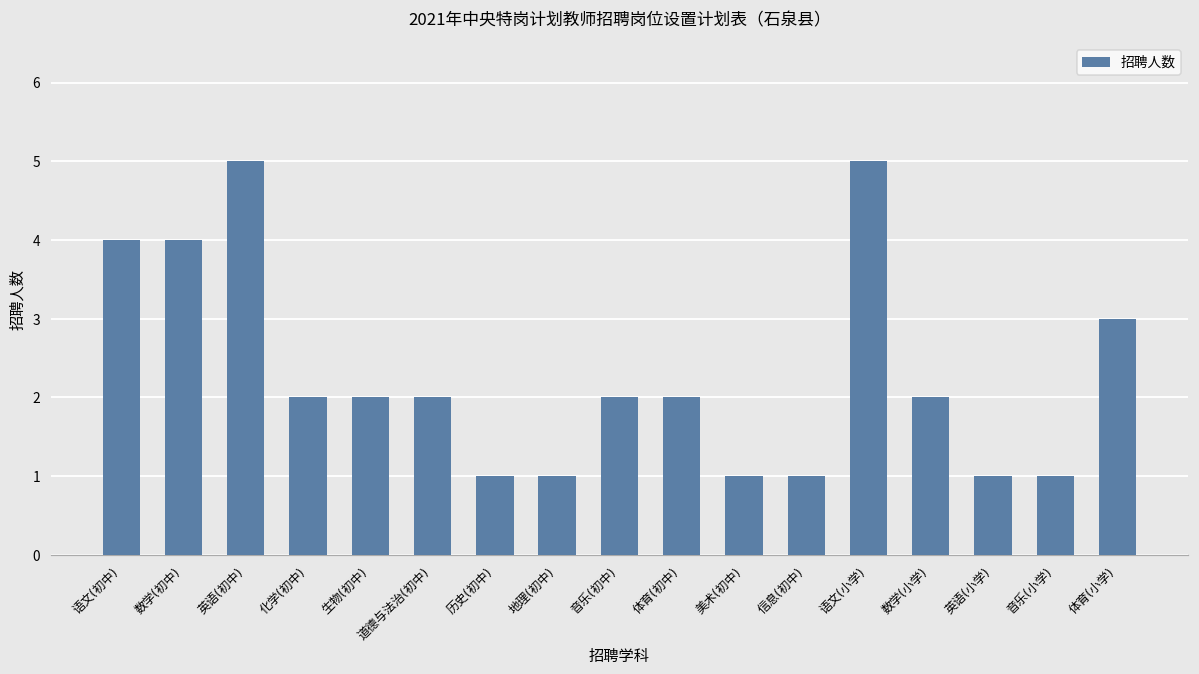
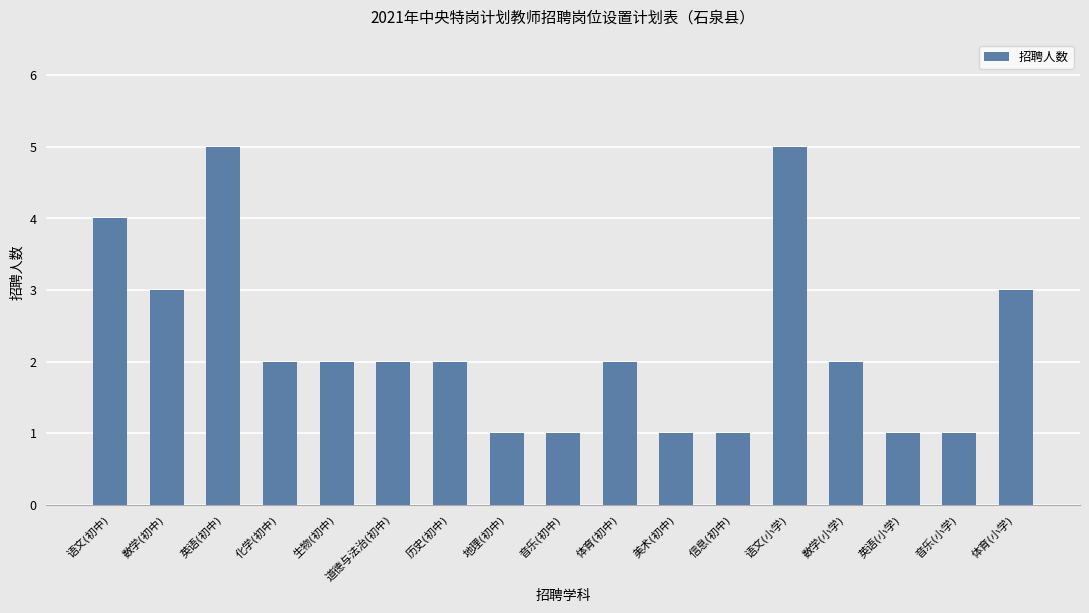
数学(初中): 4 -> 3
历史(初中): 1 -> 2
音乐(初中): 2 -> 1
